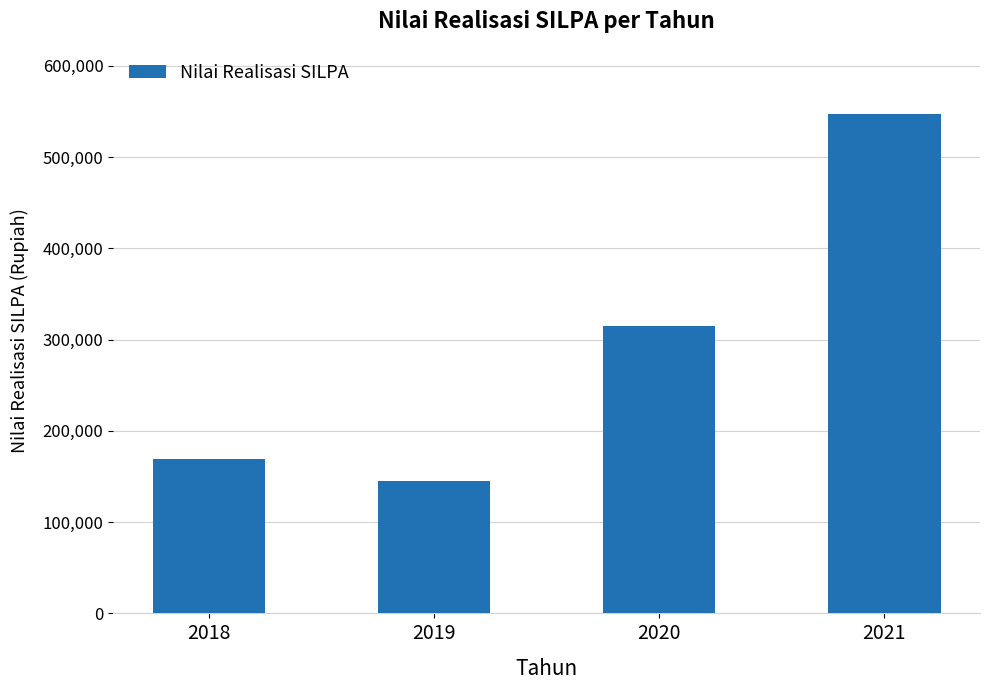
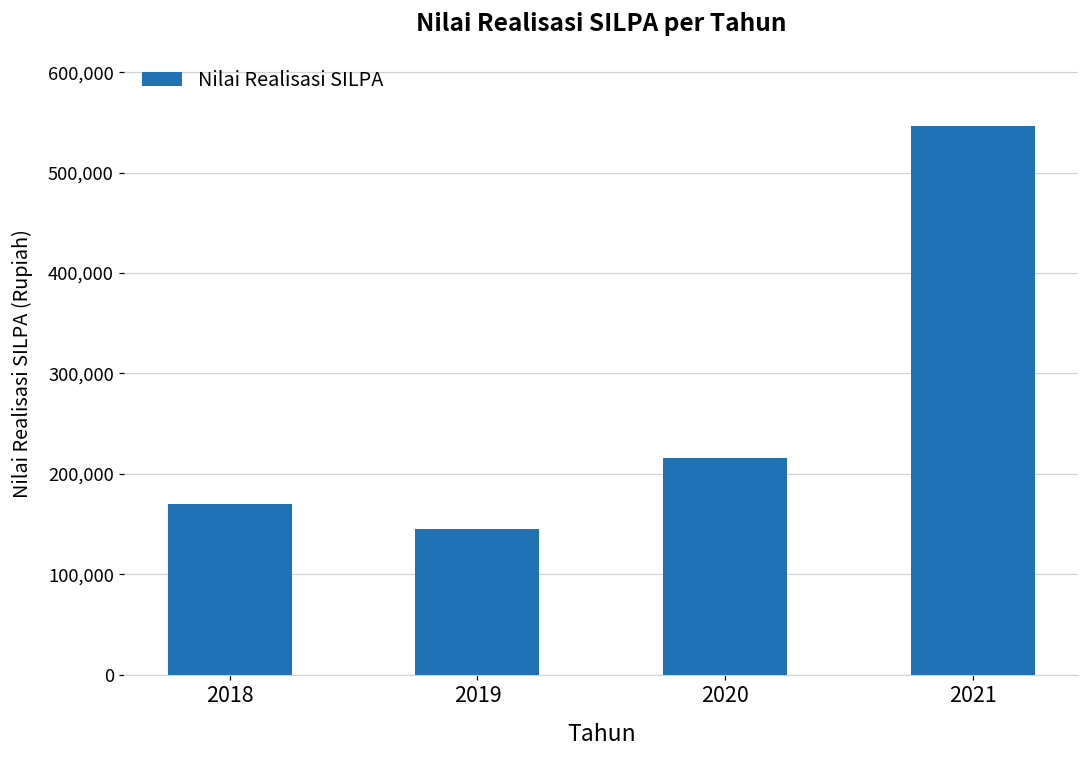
2020: 320,000 -> 220,000
